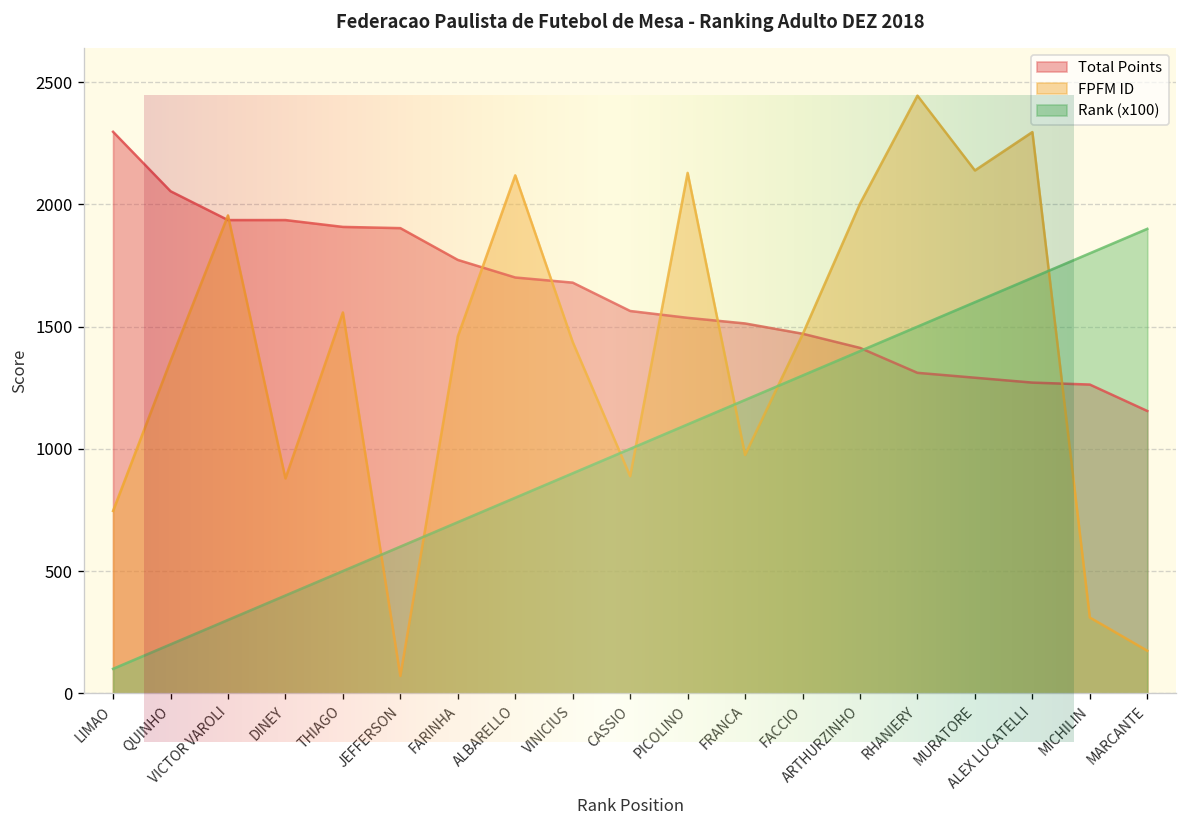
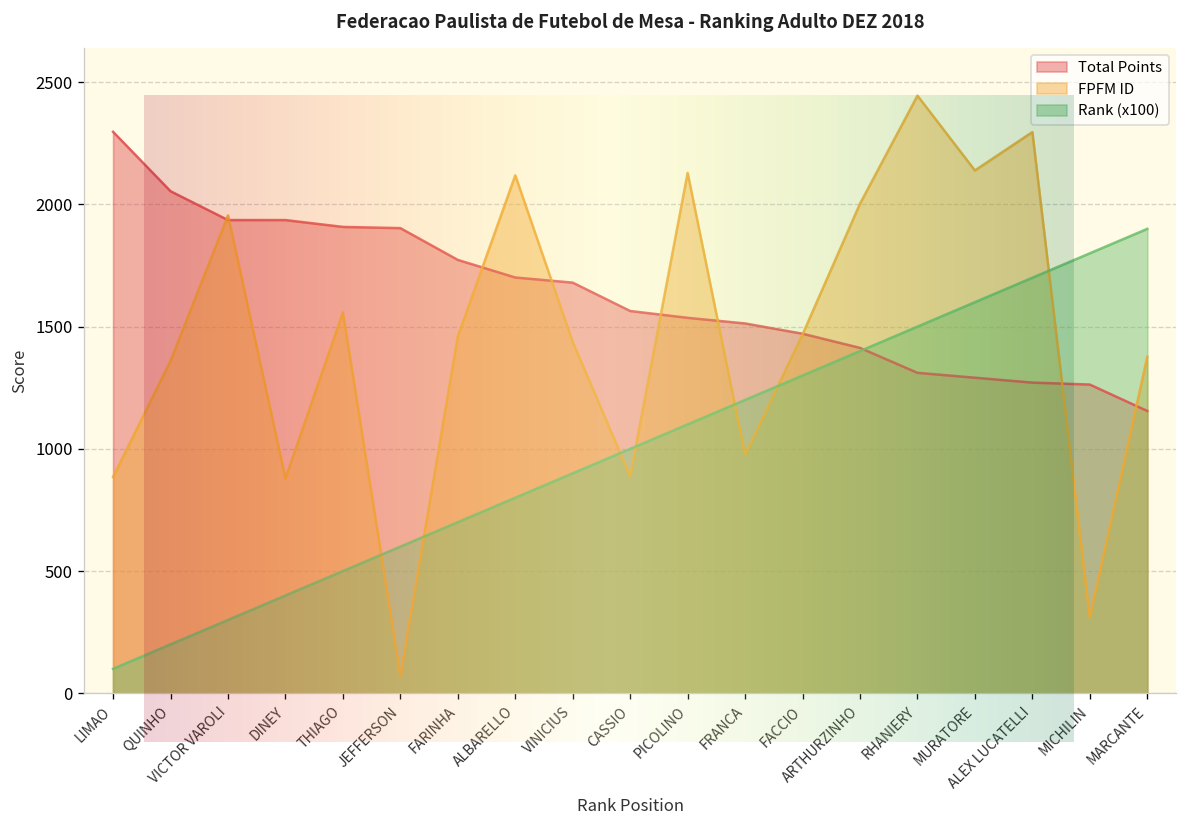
Federacao Paulista de Futebol de Mesa - Ranking Adulto DEZ 2018, FPFM ID, LIMAO: 750 -> 890
Federacao Paulista de Futebol de Mesa - Ranking Adulto DEZ 2018, FPFM ID, MARCANTE: 170 -> 1380
